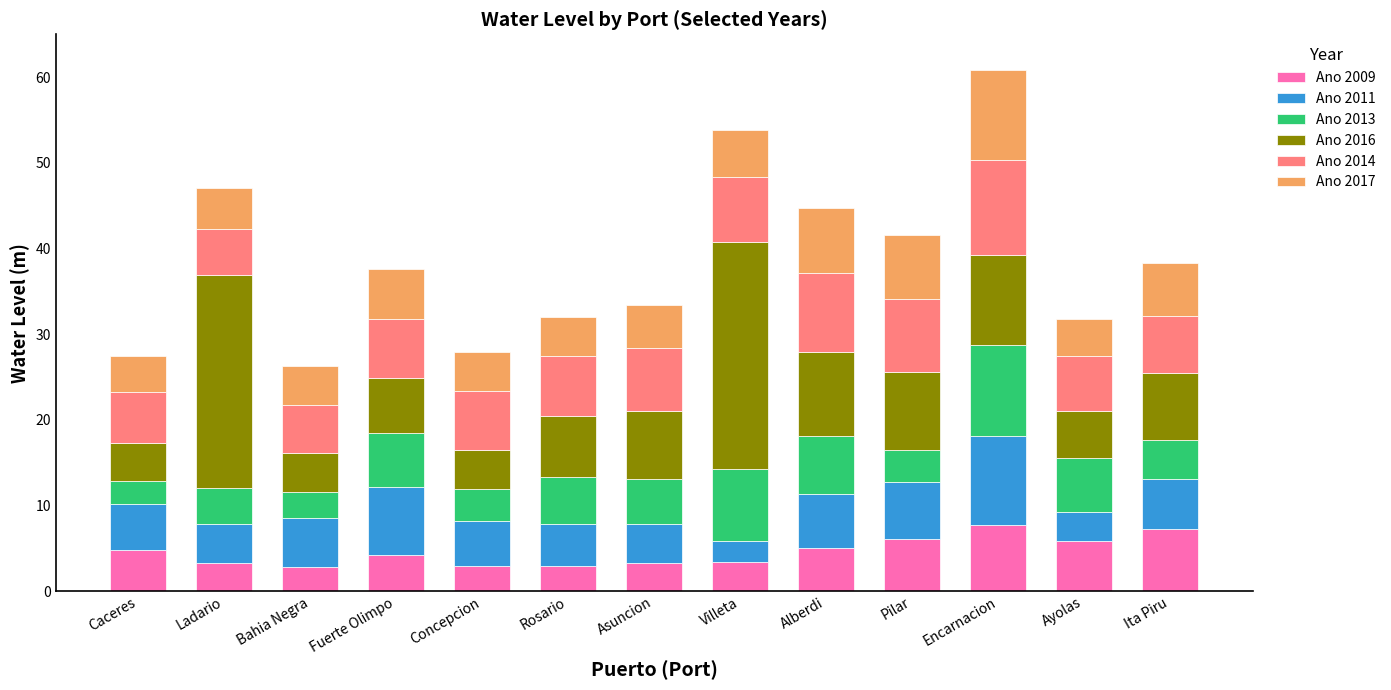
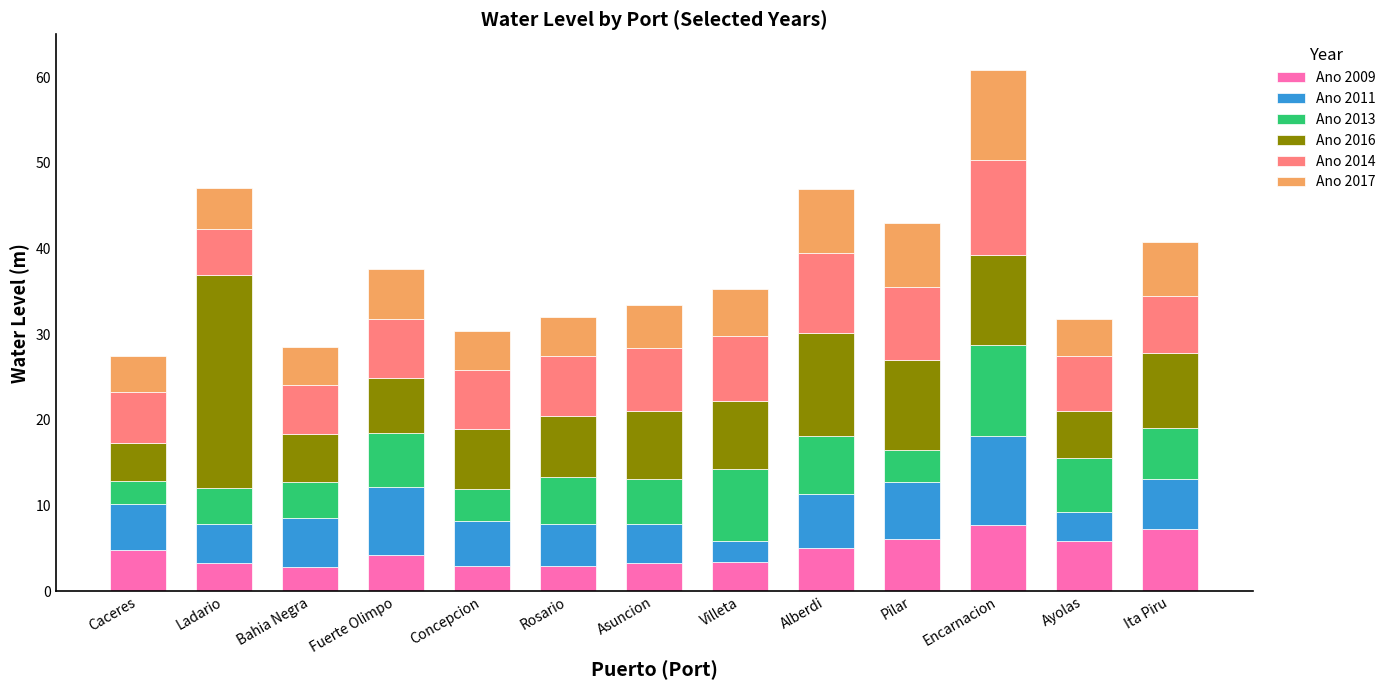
Ano 2013, Bahia Negra: 3 -> 4
Ano 2016, Bahia Negra: 5 -> 6
Ano 2016, Concepcion: 5 -> 7
Ano 2016, Villeta: 27 -> 8
Ano 2016, Alberdi: 10 -> 12
Ano 2016, Pilar: 9 -> 11
Ano 2013, Ita Piru: 5 -> 6
Ano 2016, Ita Piru: 8 -> 9
